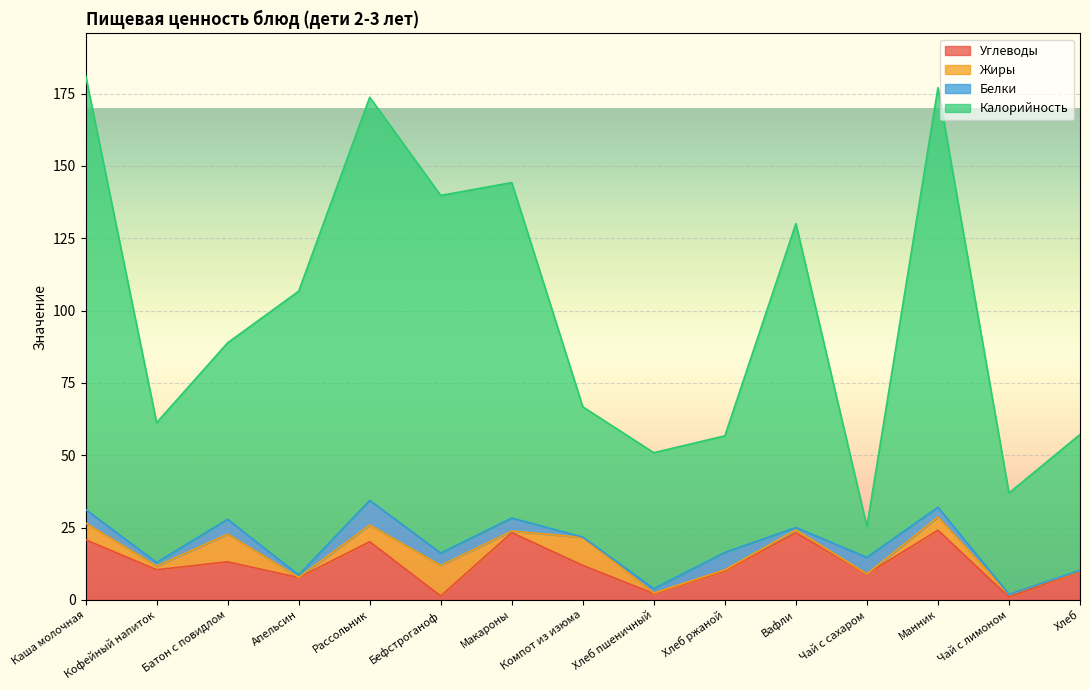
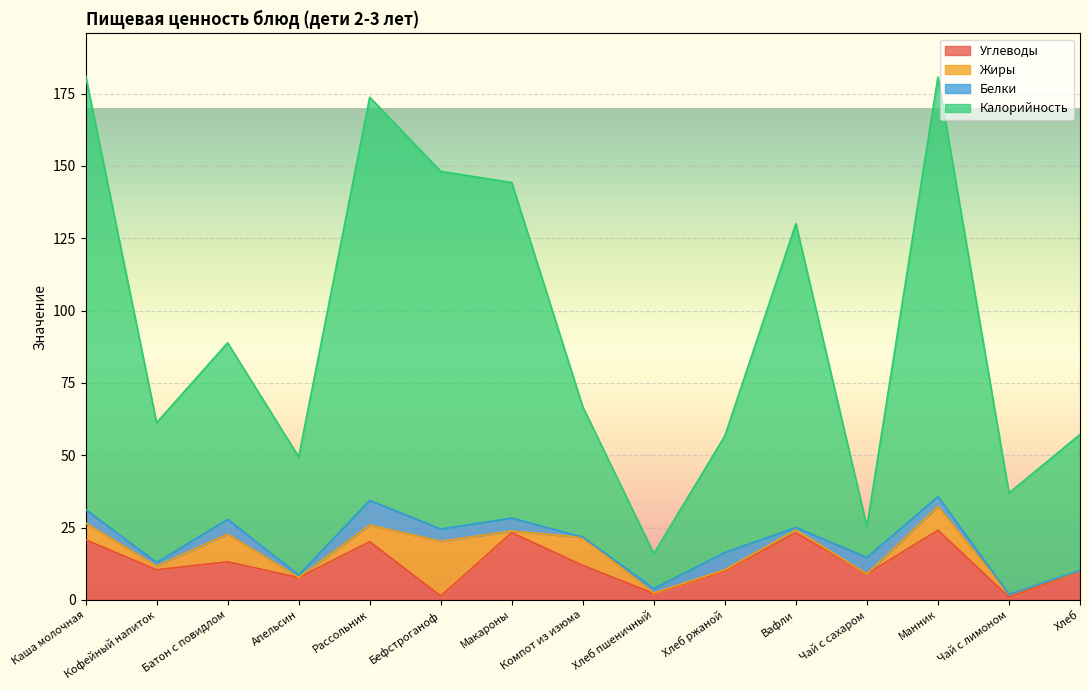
Калорийность, Апельсин: 98 -> 41
Жиры, Бефстроганоф: 11 -> 19
Калорийность, Хлеб пшеничный: 47 -> 12
Жиры, Манник: 5 -> 8
